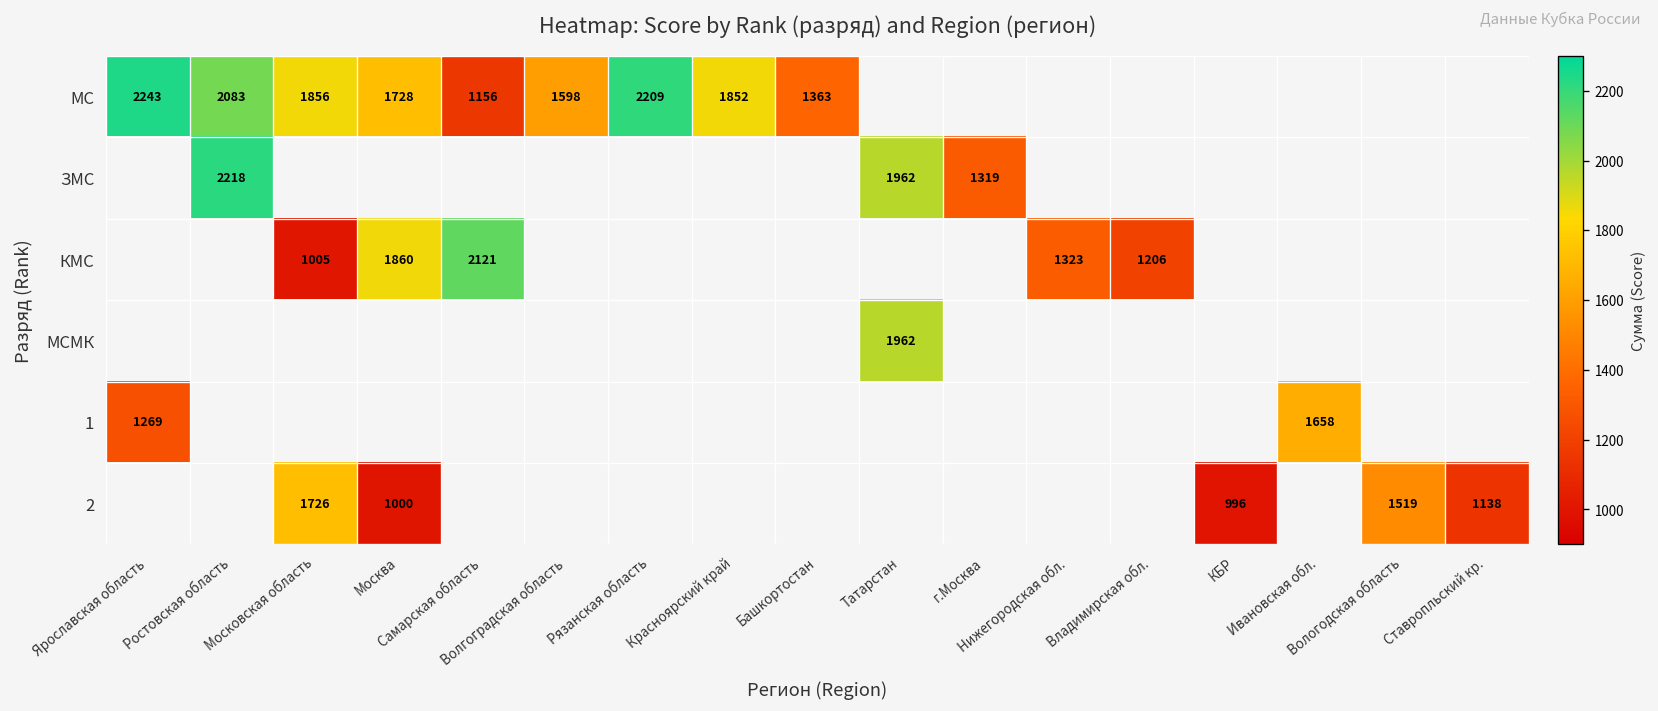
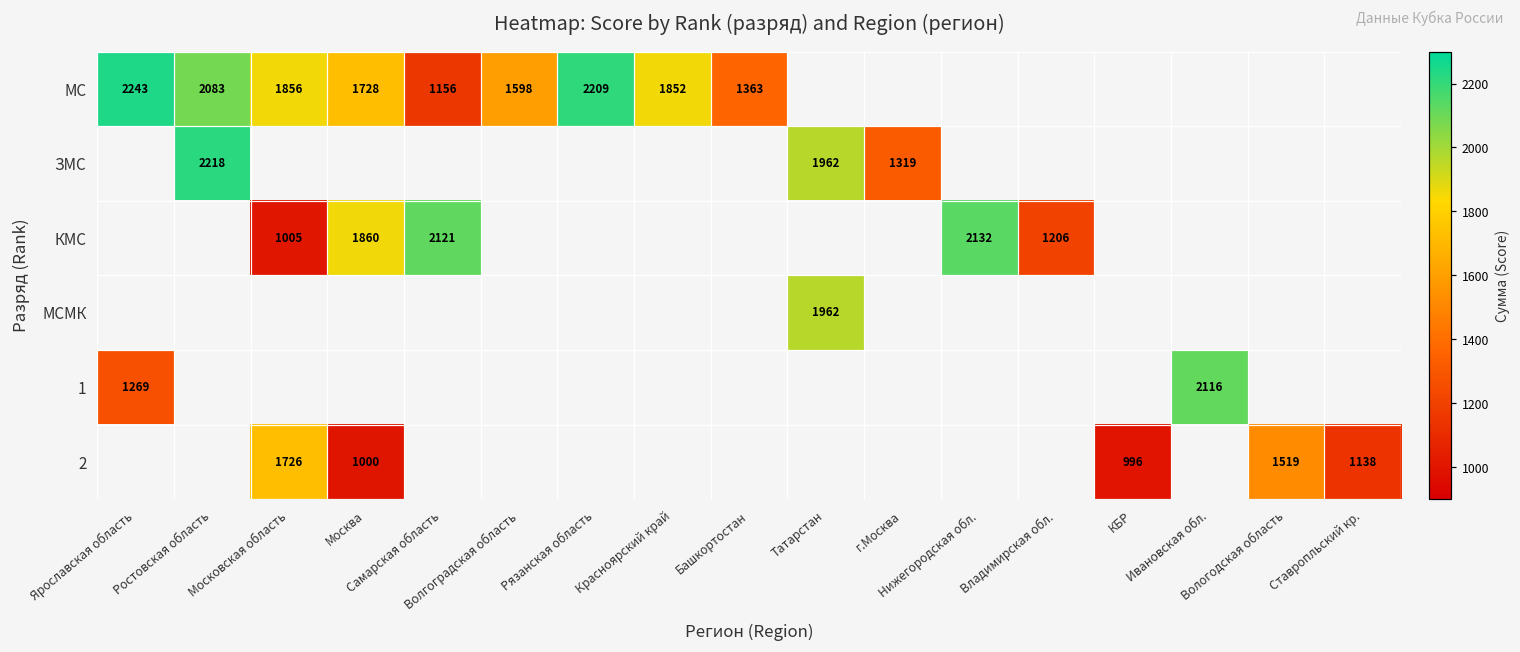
КМС, Нижегородская обл.: 1323 -> 2132
1, Ивановская обл.: 1658 -> 2116
